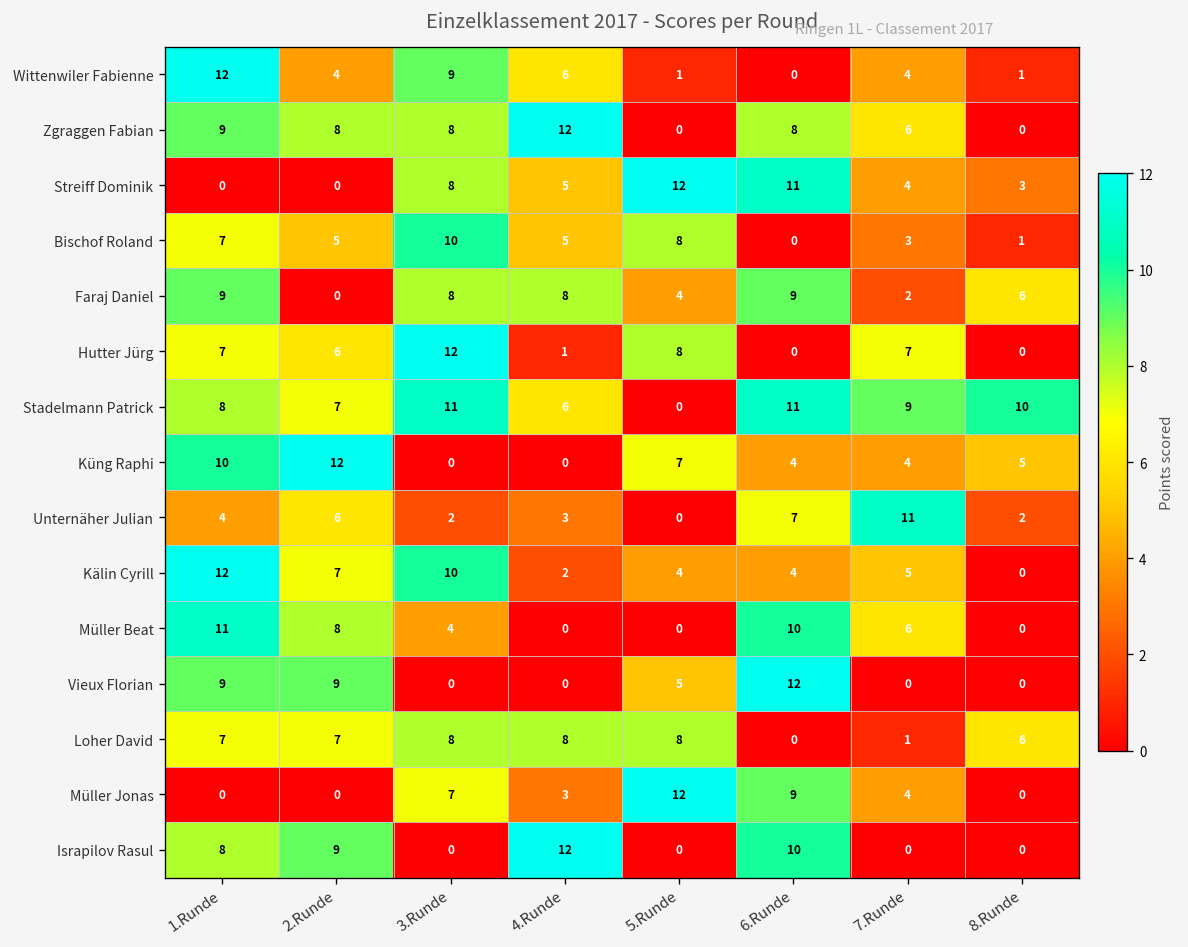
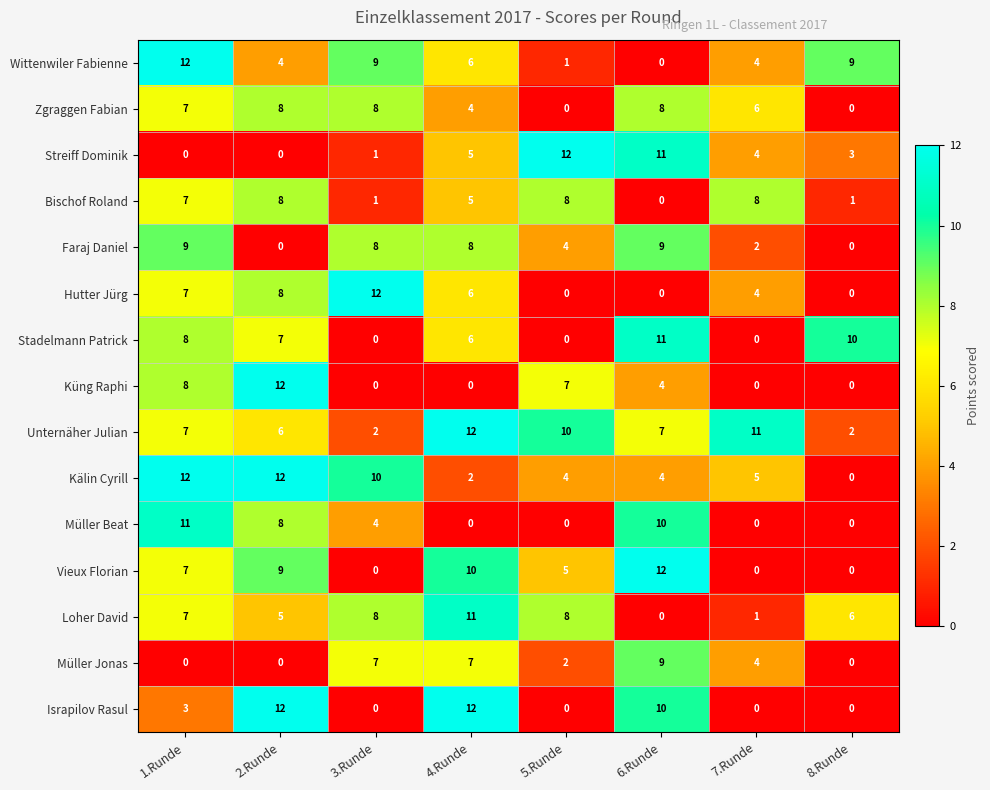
Wittenwiler Fabienne, 8.Runde: 1 -> 9
Zgraggen Fabian, 1.Runde: 9 -> 7
Zgraggen Fabian, 4.Runde: 12 -> 4
Streiff Dominik, 3.Runde: 8 -> 1
Bischof Roland, 2.Runde: 5 -> 8
Bischof Roland, 3.Runde: 10 -> 1
Bischof Roland, 7.Runde: 3 -> 8
Faraj Daniel, 8.Runde: 6 -> 0
Hutter Jürg, 2.Runde: 6 -> 8
Hutter Jürg, 4.Runde: 1 -> 6
Hutter Jürg, 5.Runde: 8 -> 0
Hutter Jürg, 7.Runde: 7 -> 4
Stadelmann Patrick, 3.Runde: 11 -> 0
Stadelmann Patrick, 7.Runde: 9 -> 0
Küng Raphi, 1.Runde: 10 -> 8
Küng Raphi, 7.Runde: 4 -> 0
Küng Raphi, 8.Runde: 5 -> 0
Unternäher Julian, 1.Runde: 4 -> 7
Unternäher Julian, 4.Runde: 3 -> 12
Unternäher Julian, 5.Runde: 0 -> 10
Kälin Cyrill, 2.Runde: 7 -> 12
Müller Beat, 7.Runde: 6 -> 0
Vieux Florian, 1.Runde: 9 -> 7
Vieux Florian, 4.Runde: 0 -> 10
Loher David, 2.Runde: 7 -> 5
Loher David, 4.Runde: 8 -> 11
Müller Jonas, 4.Runde: 3 -> 7
Müller Jonas, 5.Runde: 12 -> 2
Israpilov Rasul, 1.Runde: 8 -> 3
Israpilov Rasul, 2.Runde: 9 -> 12
